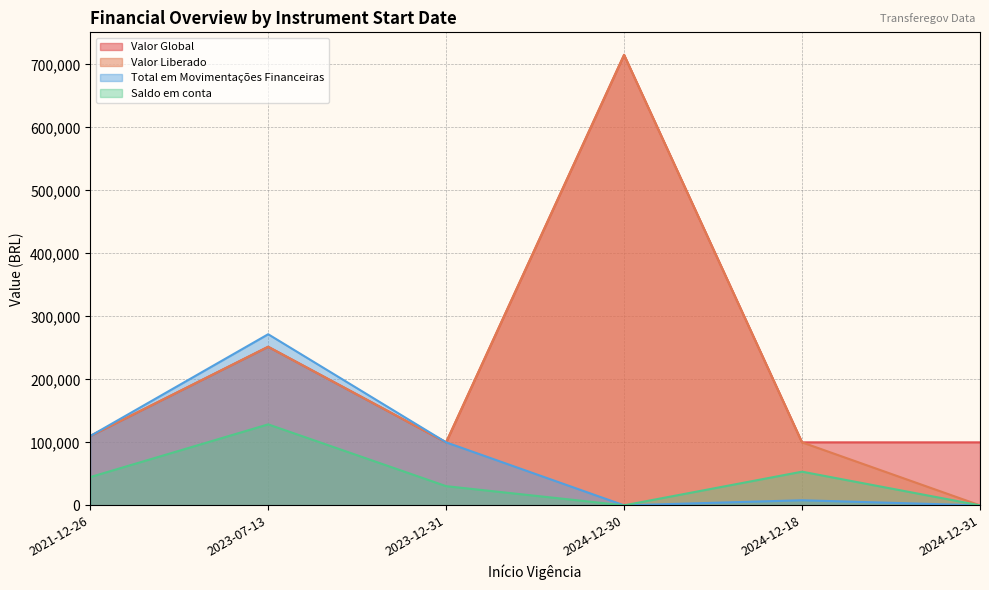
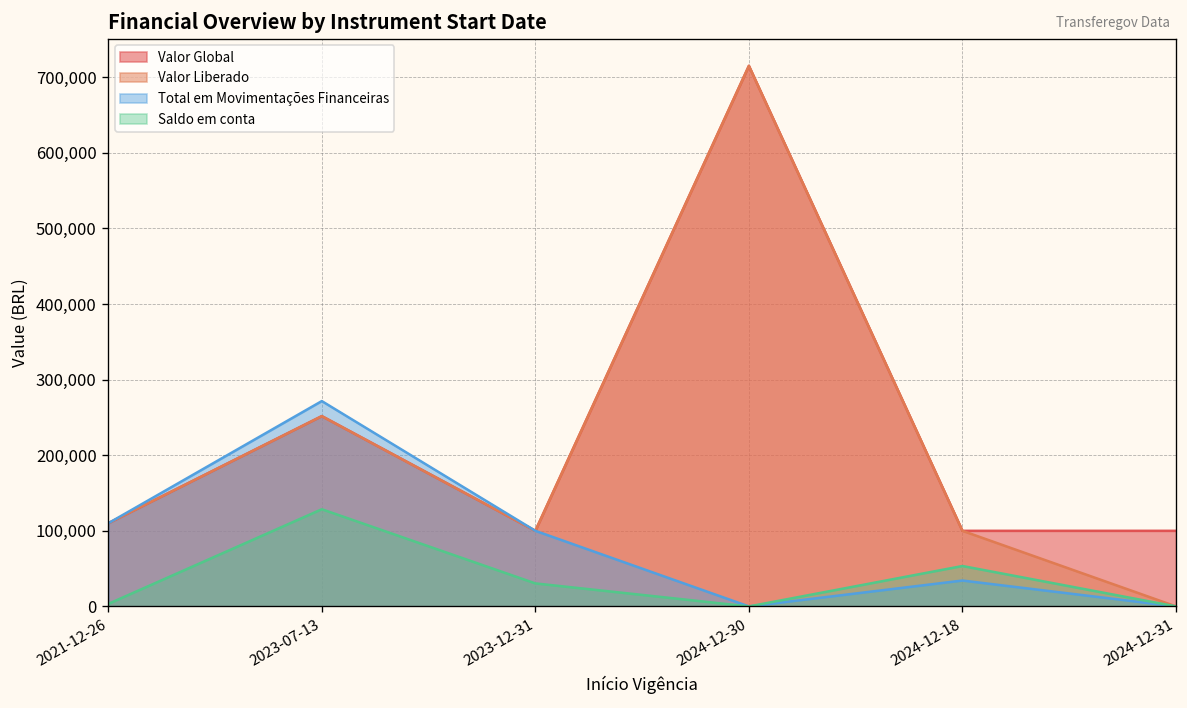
Saldo em conta, 2021-12-26: 40,000 -> 0
Total em Movimentações Financeiras, 2024-12-18: 10,000 -> 30,000
